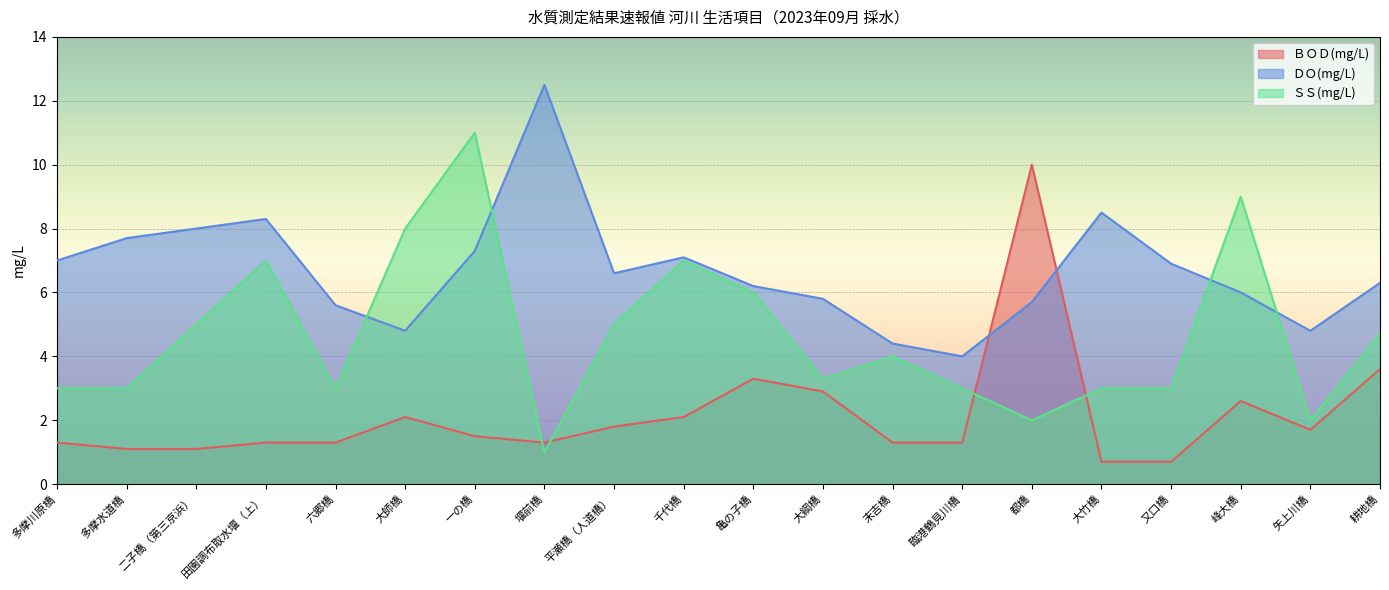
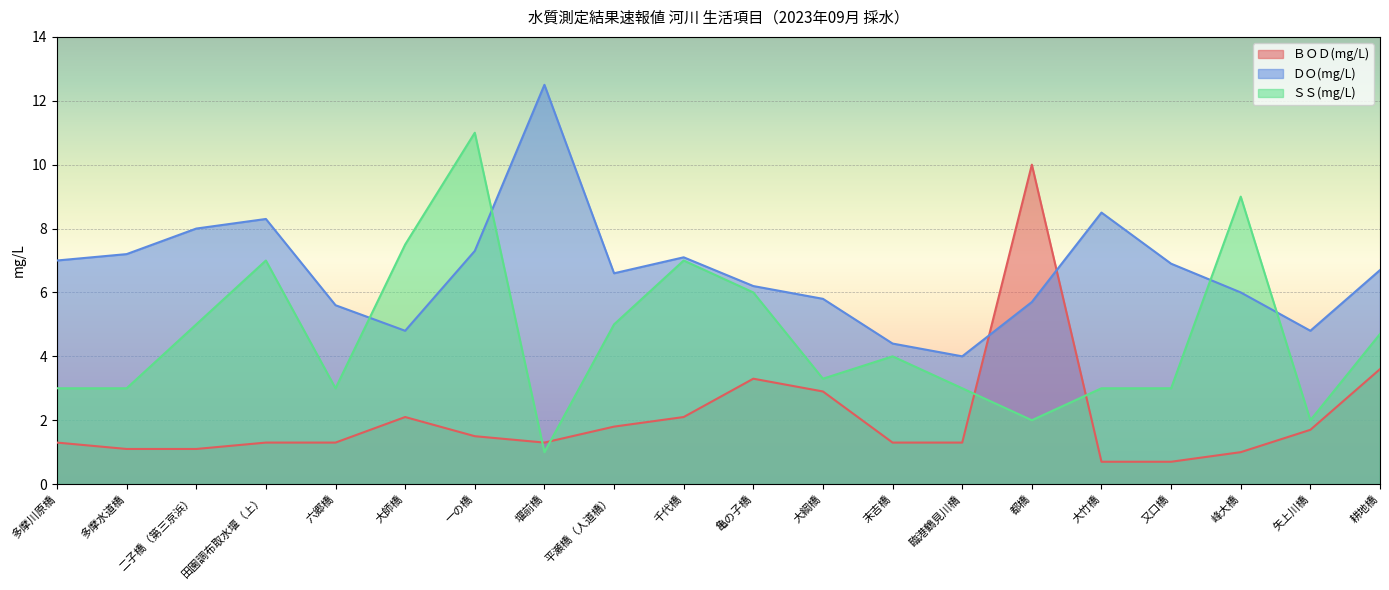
ＤＯ(mg/L), 多摩水道橋: 7.7 -> 7.2
ＳＳ(mg/L), 大師橋: 8.0 -> 7.5
ＢＯＤ(mg/L), 峰大橋: 2.6 -> 1.0
ＤＯ(mg/L), 耕地橋: 6.3 -> 6.7
